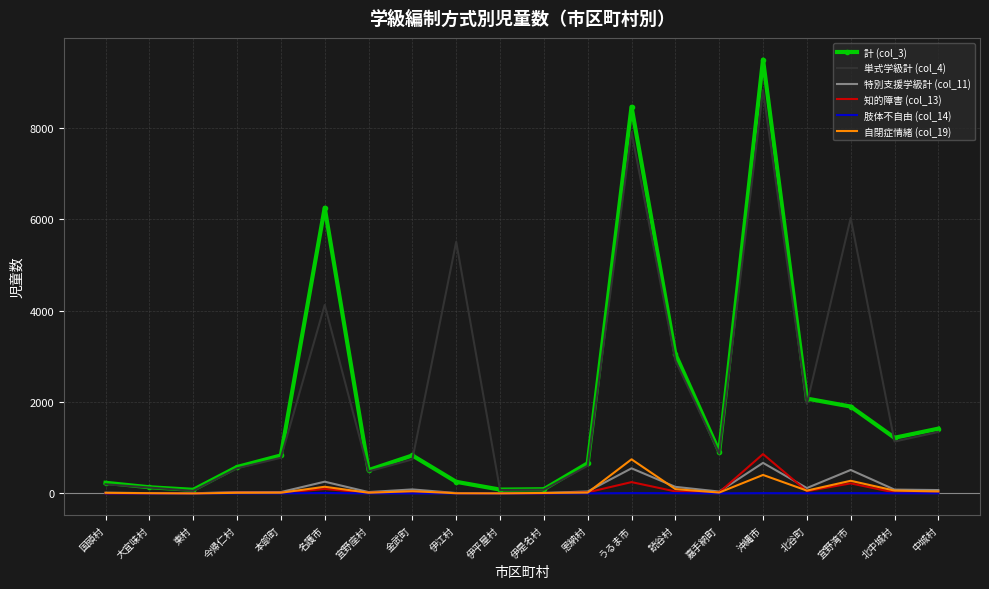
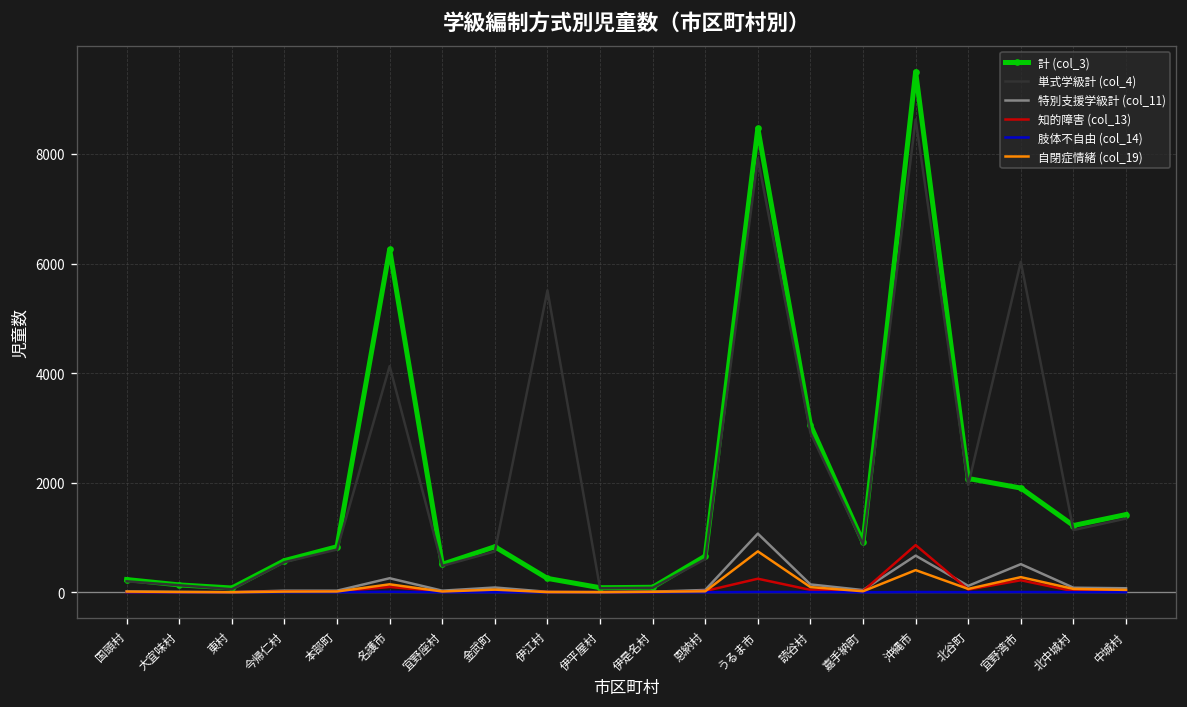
特別支援学級計 (col_11), うるま市: 500 -> 1100
単式学級計 (col_4), 沖縄市: 8800 -> 8600
